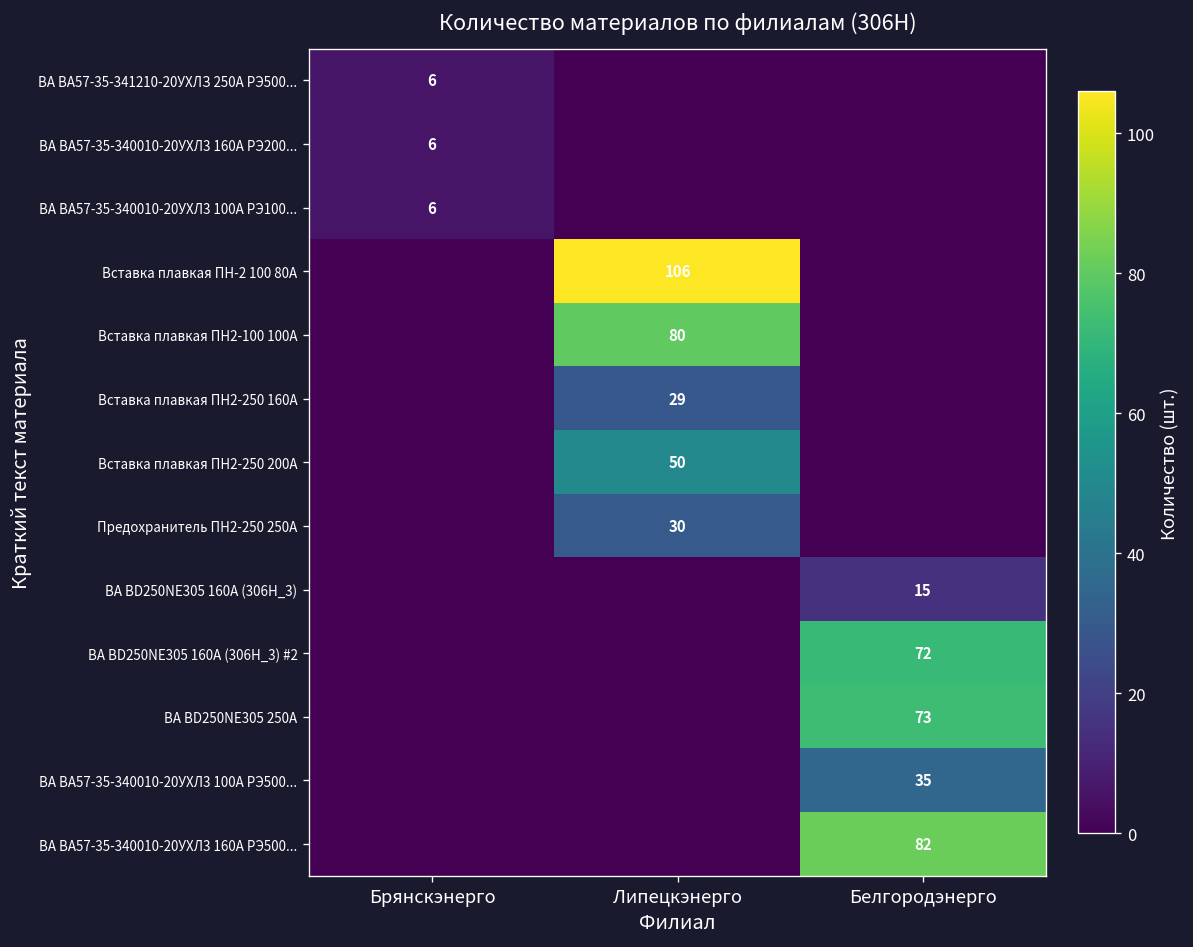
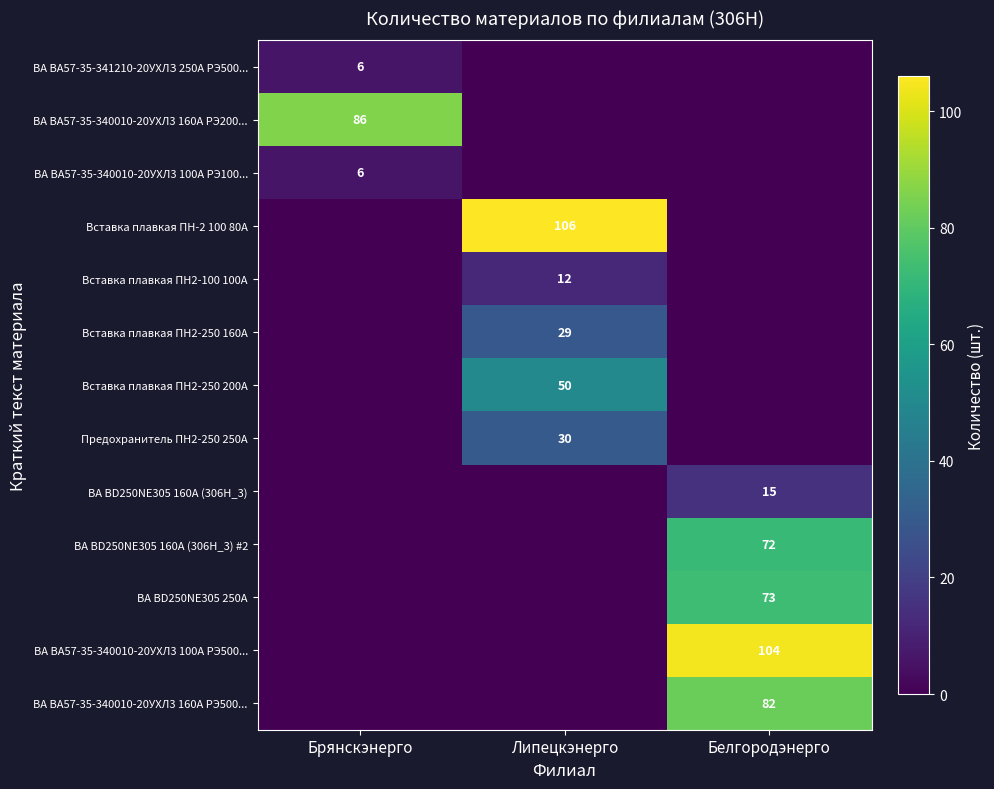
ВА ВА57-35-340010-20УХЛ3 160А РЭ200..., Брянскэнерго: 6 -> 86
Вставка плавкая ПН2-100 100А, Липецкэнерго: 80 -> 12
ВА ВА57-35-340010-20УХЛ3 100А РЭ500..., Белгородэнерго: 35 -> 104
